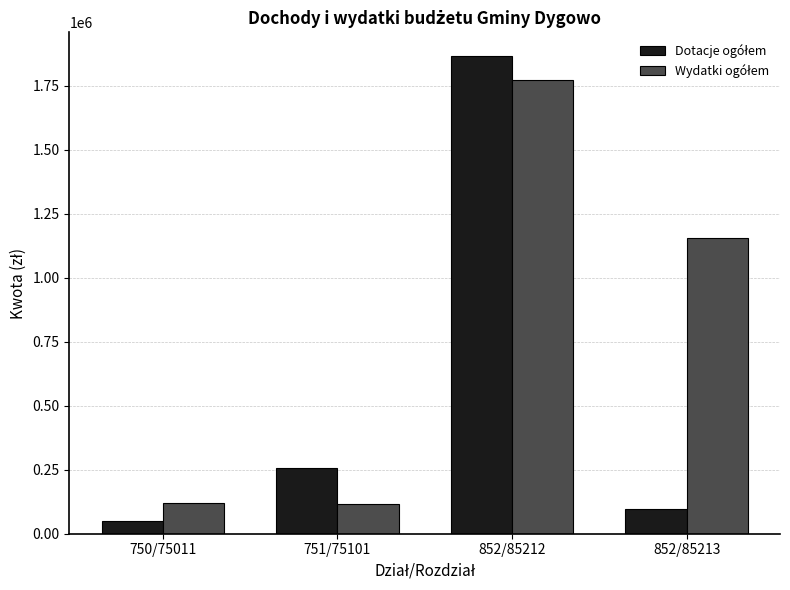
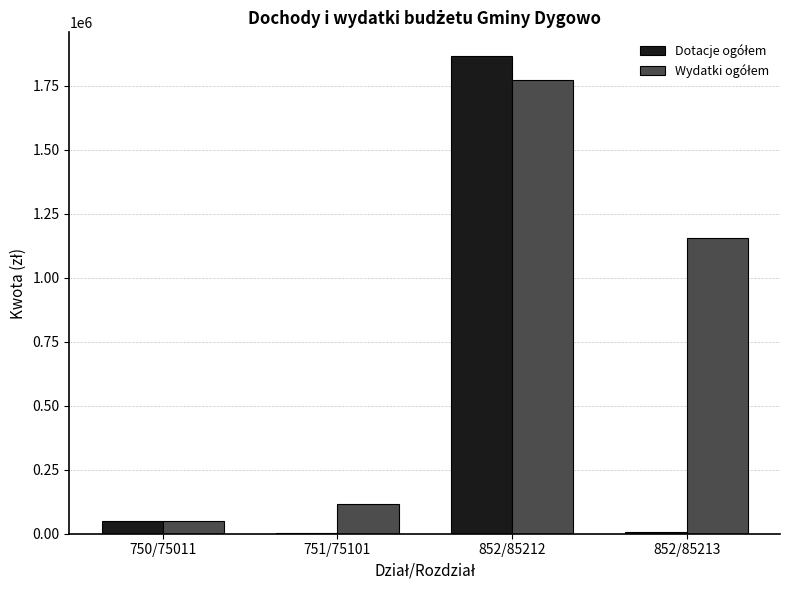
Wydatki ogółem, 750/75011: 120000 -> 50000
Dotacje ogółem, 751/75101: 260000 -> 0
Dotacje ogółem, 852/85213: 100000 -> 10000
